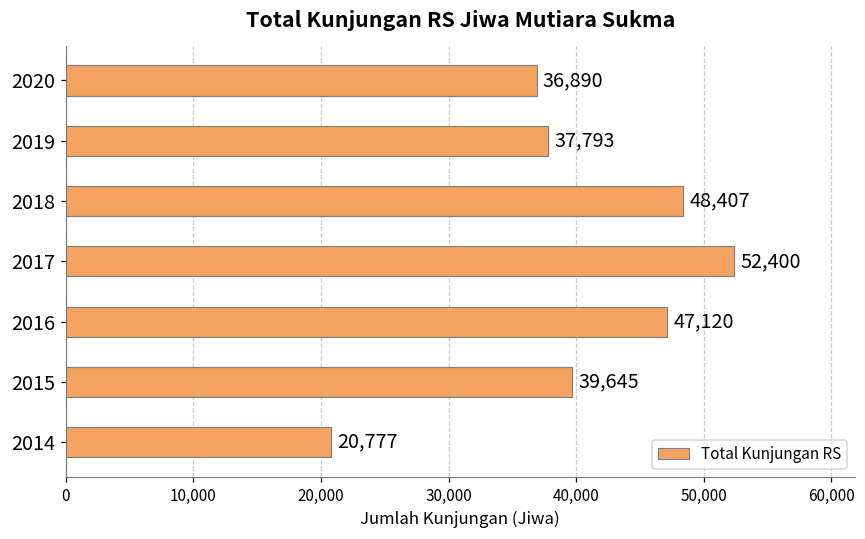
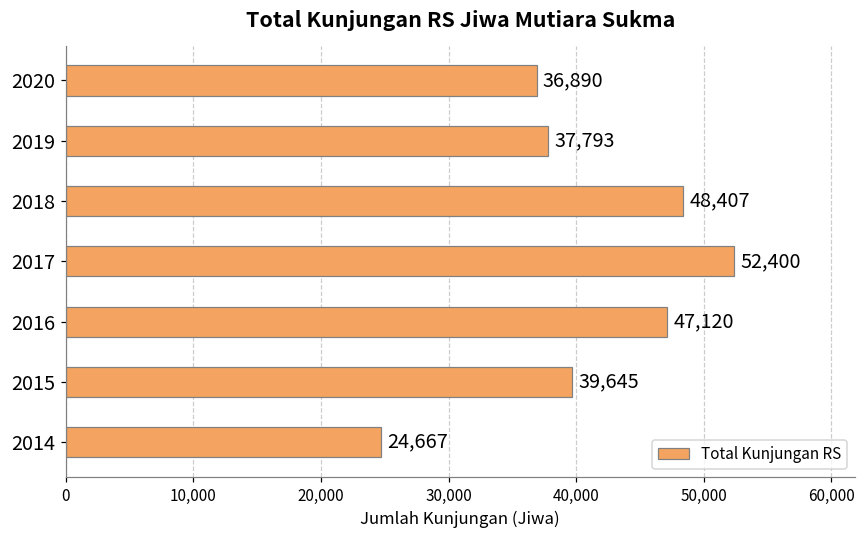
2014: 20,777 -> 24,667
